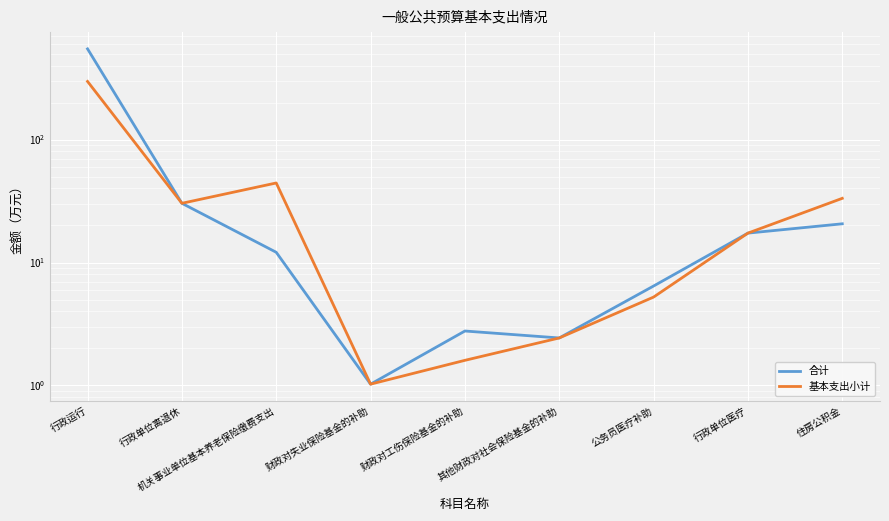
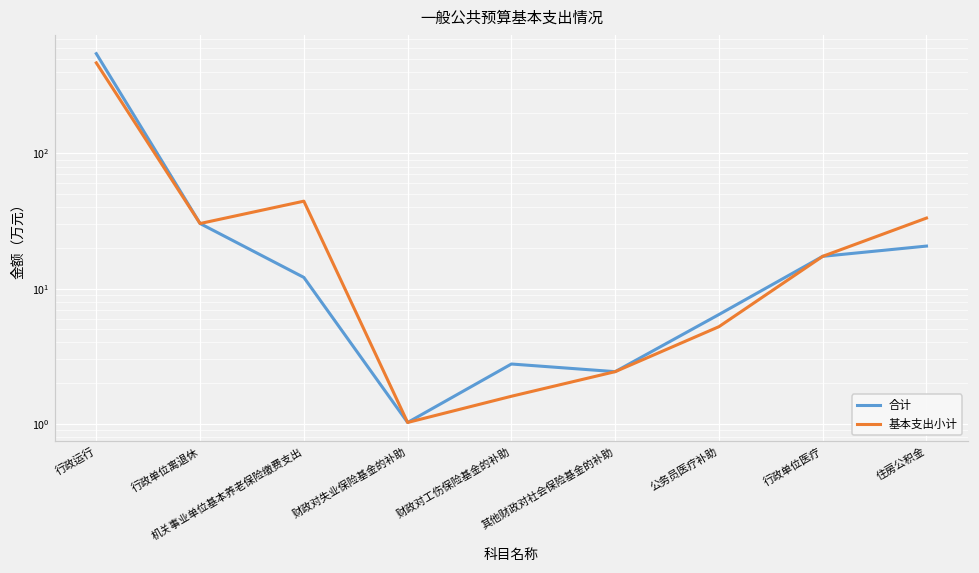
基本支出小计, 行政运行: 300 -> 470
